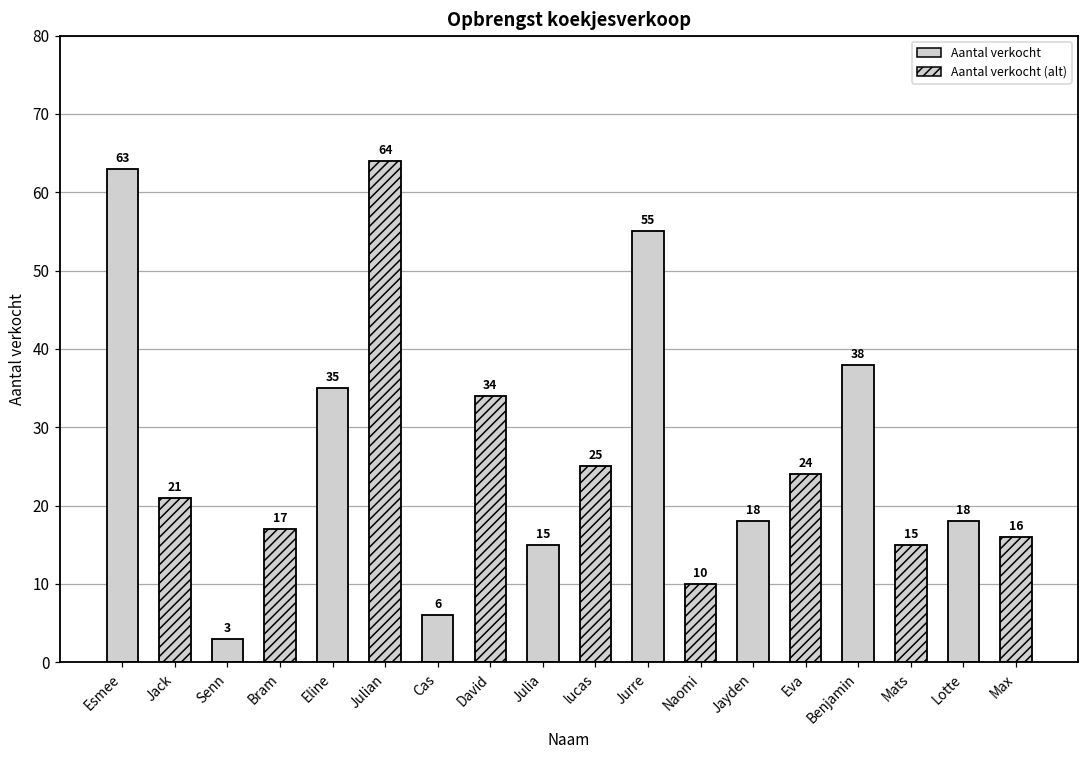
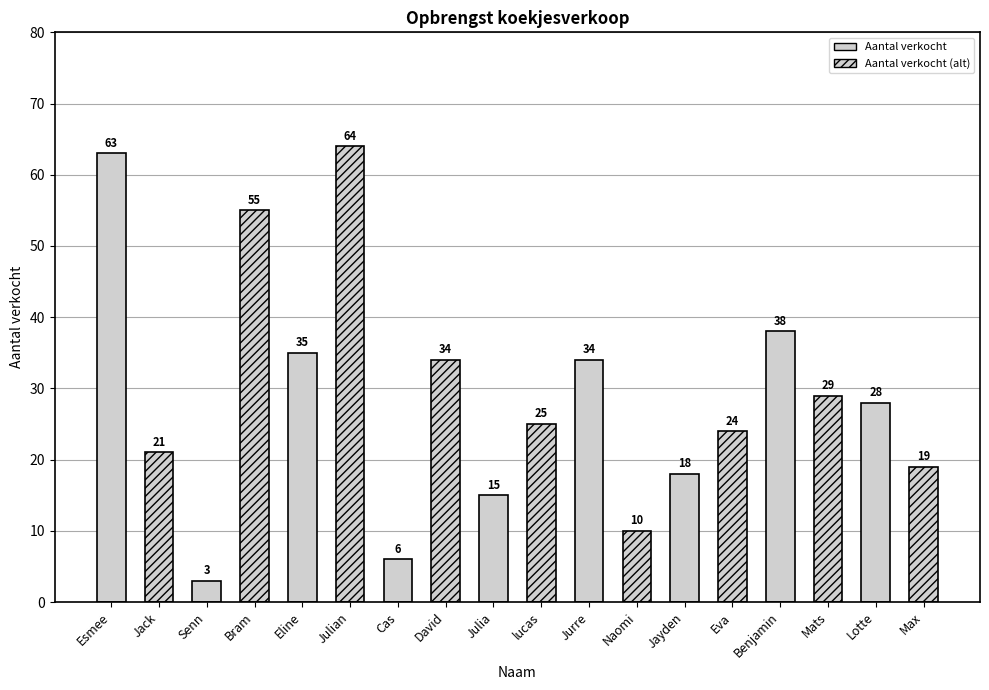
Bram: 17 -> 55
Jurre: 55 -> 34
Mats: 15 -> 29
Lotte: 18 -> 28
Max: 16 -> 19
